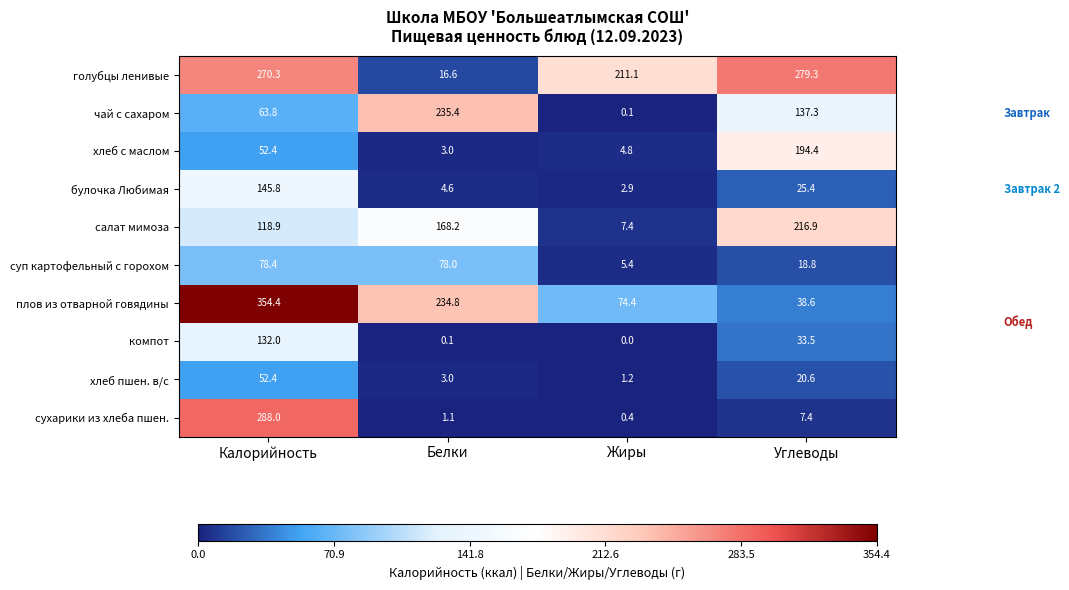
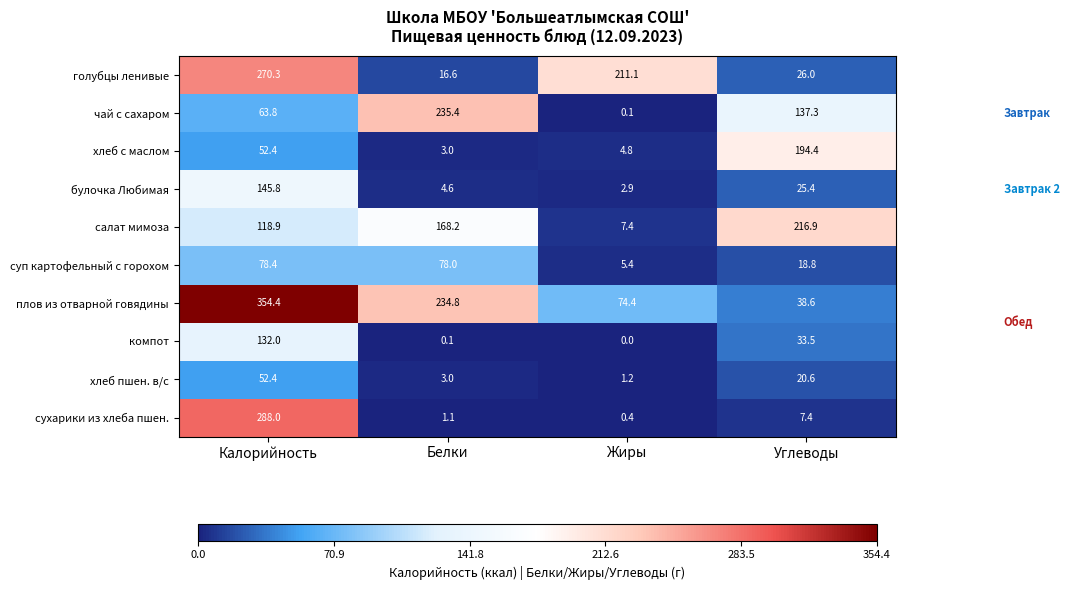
голубцы ленивые, Углеводы: 279.3 -> 26.0
